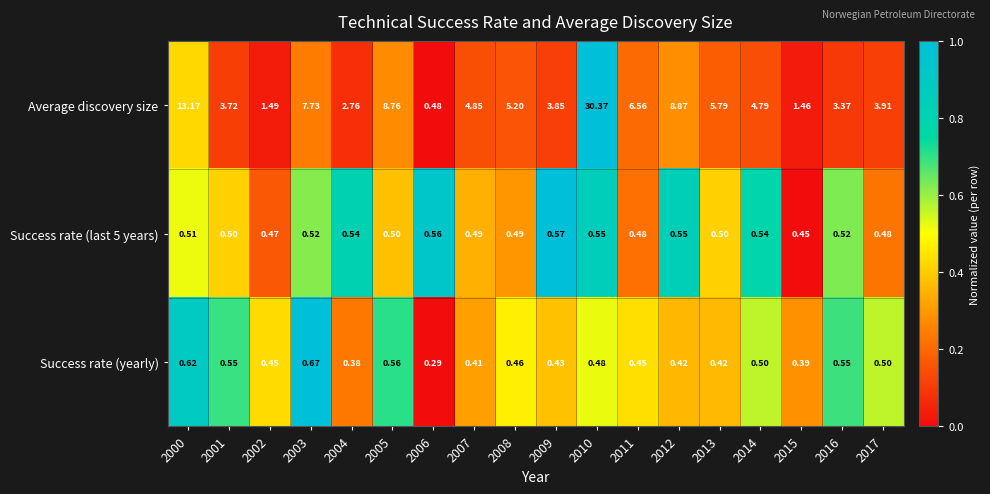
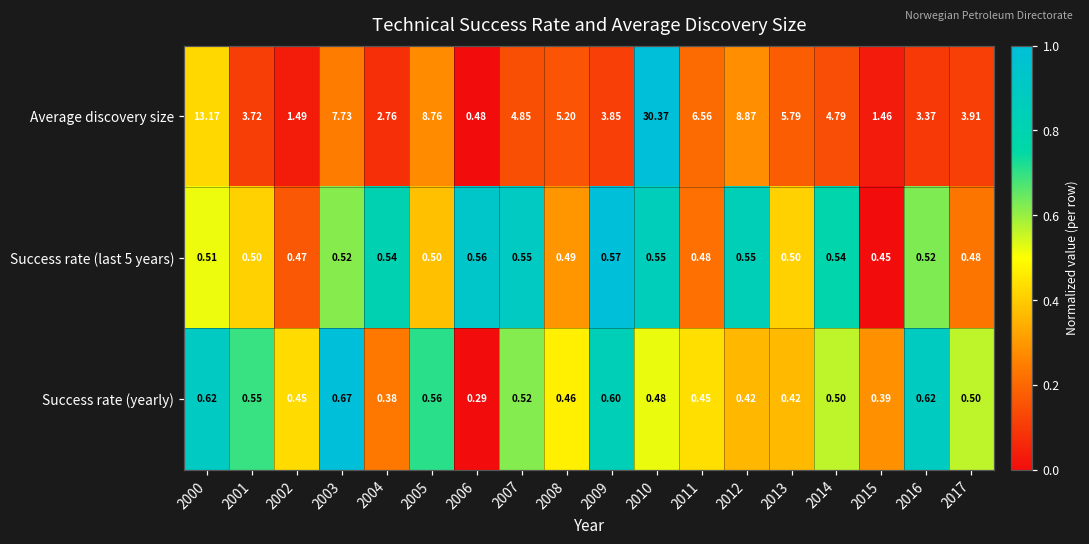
Success rate (last 5 years), 2007: 0.49 -> 0.55
Success rate (yearly), 2007: 0.41 -> 0.52
Success rate (yearly), 2009: 0.43 -> 0.60
Success rate (yearly), 2016: 0.55 -> 0.62
